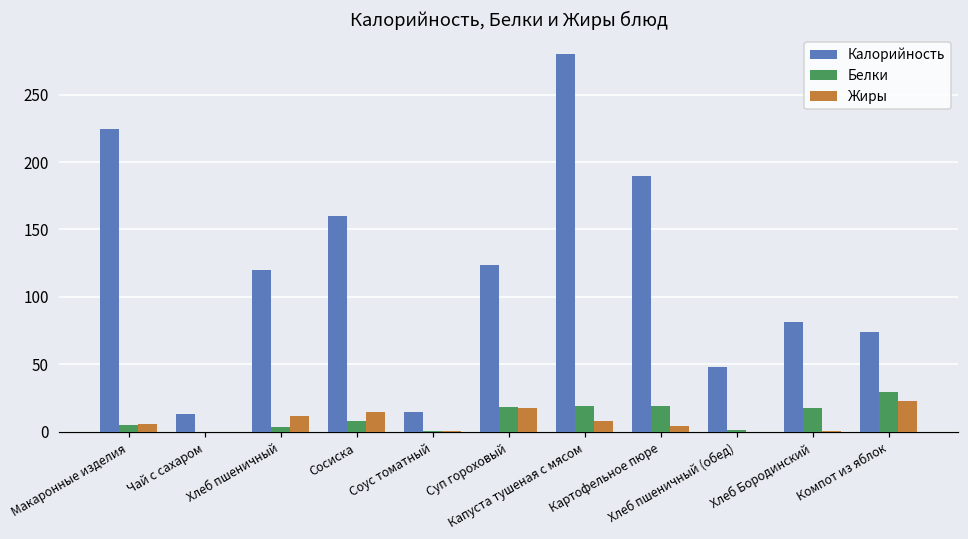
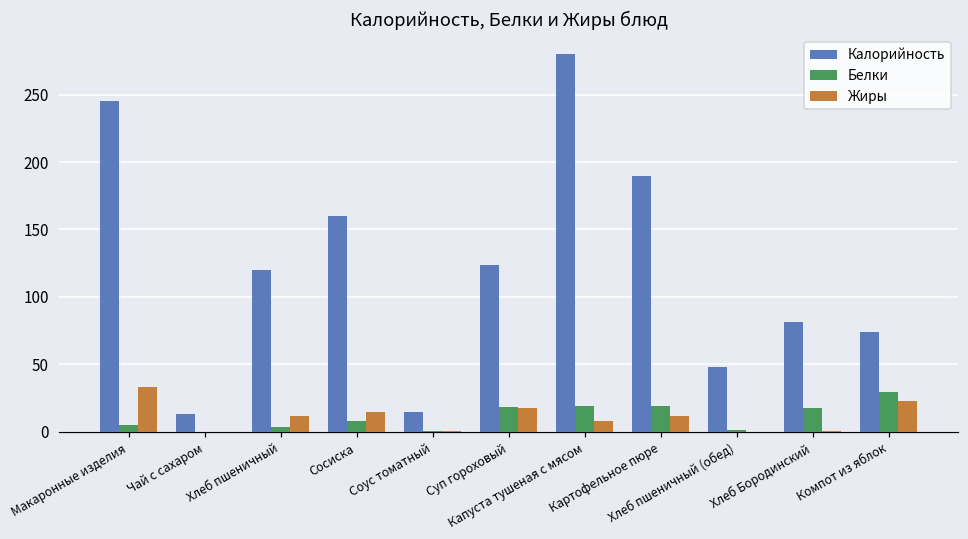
Калорийность, Макаронные изделия: 225 -> 245
Жиры, Макаронные изделия: 5 -> 33
Жиры, Картофельное пюре: 4 -> 12
